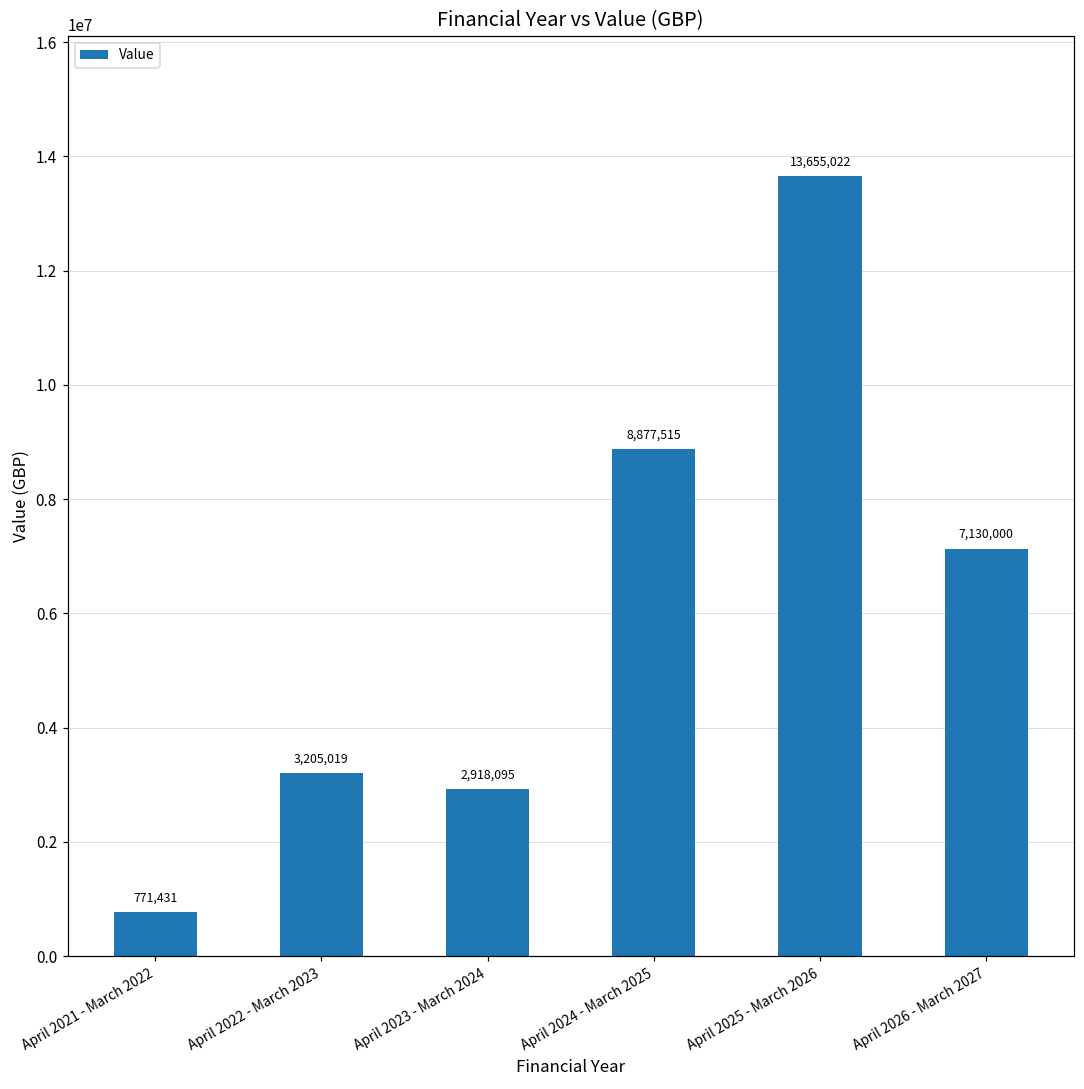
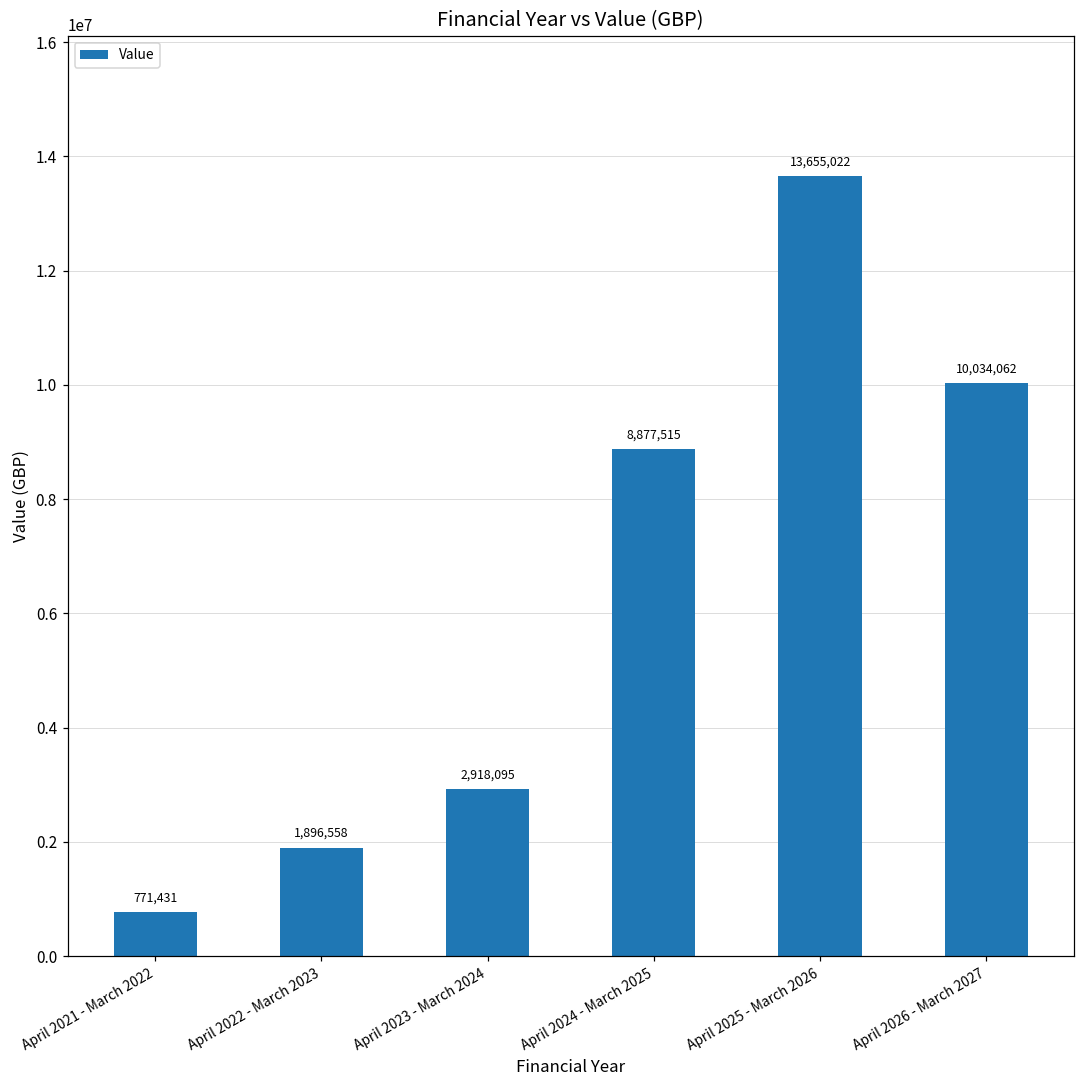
April 2022 - March 2023: 3,205,019 -> 1,896,558
April 2026 - March 2027: 7,130,000 -> 10,034,062
